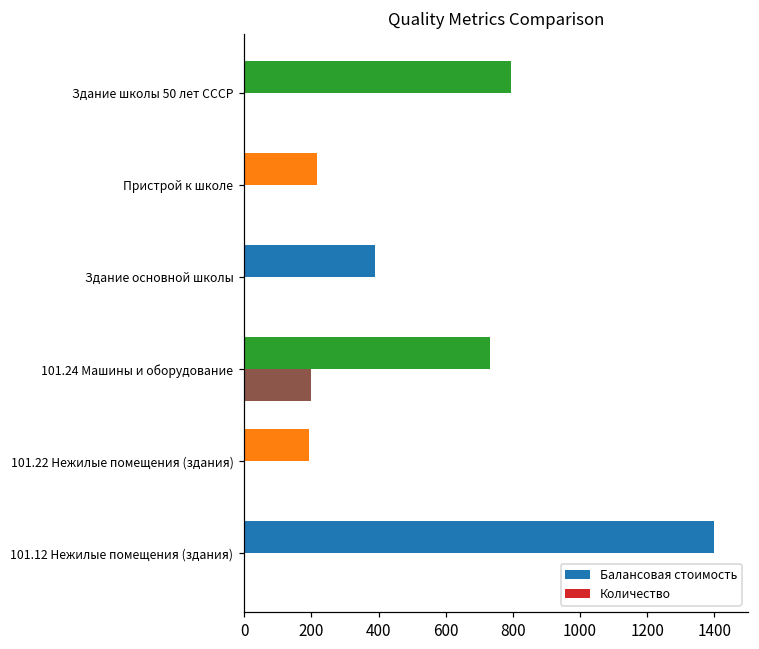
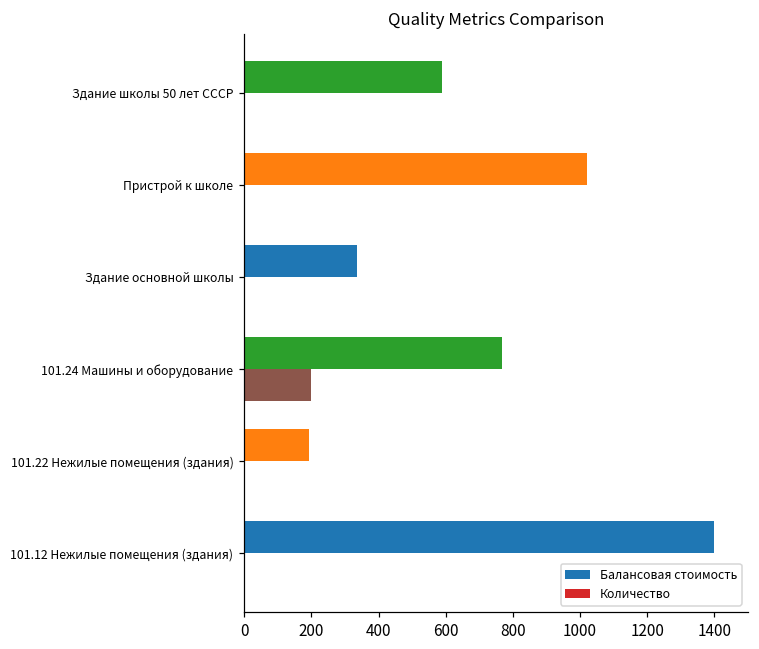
Балансовая стоимость, Здание школы 50 лет СССР: 790 -> 590
Балансовая стоимость, Пристрой к школе: 220 -> 1020
Балансовая стоимость, Здание основной школы: 390 -> 340
Балансовая стоимость, 101.24 Машины и оборудование: 730 -> 770
